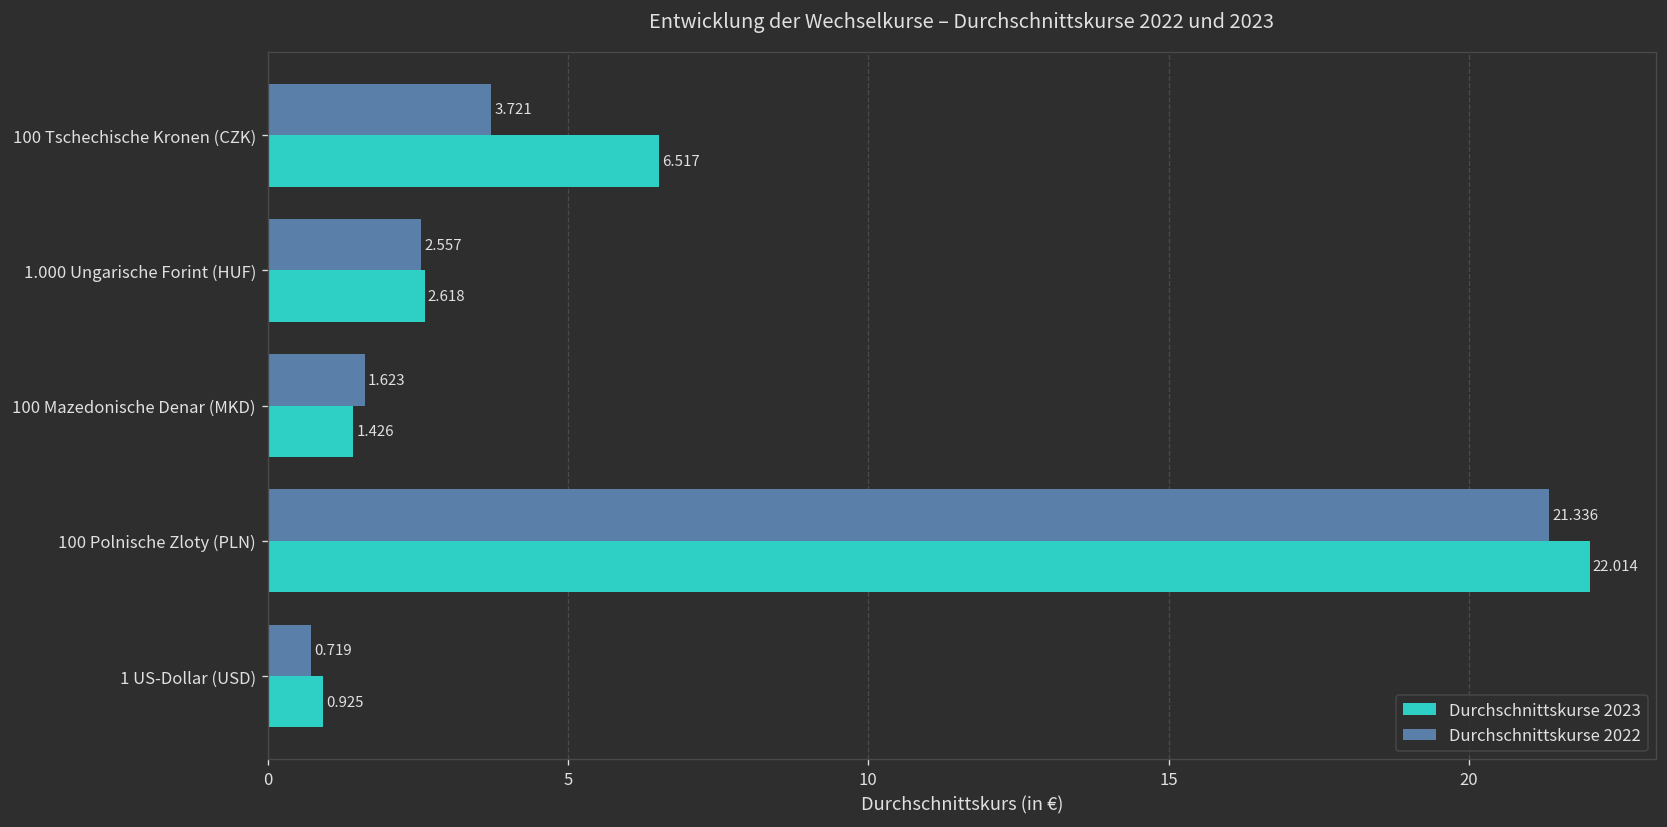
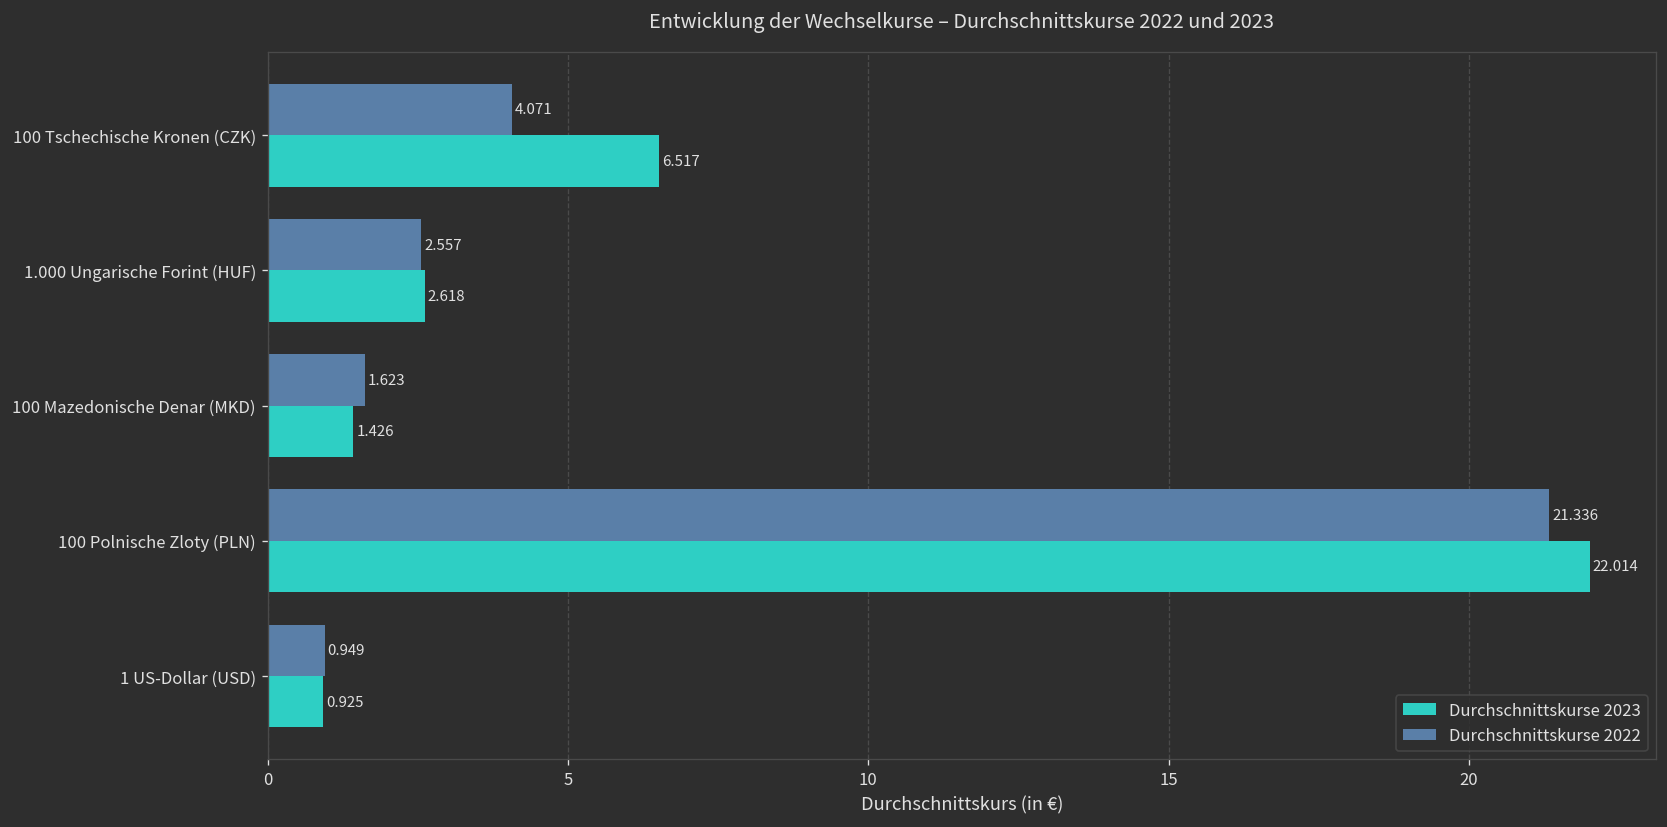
Durchschnittskurse 2022, 100 Tschechische Kronen (CZK): 3.721 -> 4.071
Durchschnittskurse 2022, 1 US-Dollar (USD): 0.719 -> 0.949
